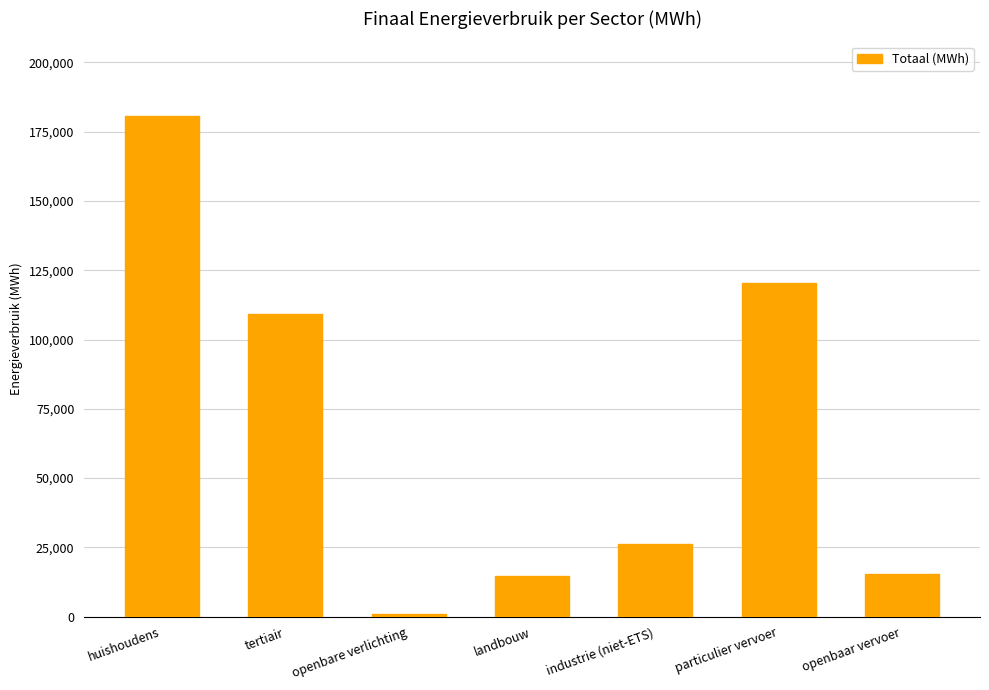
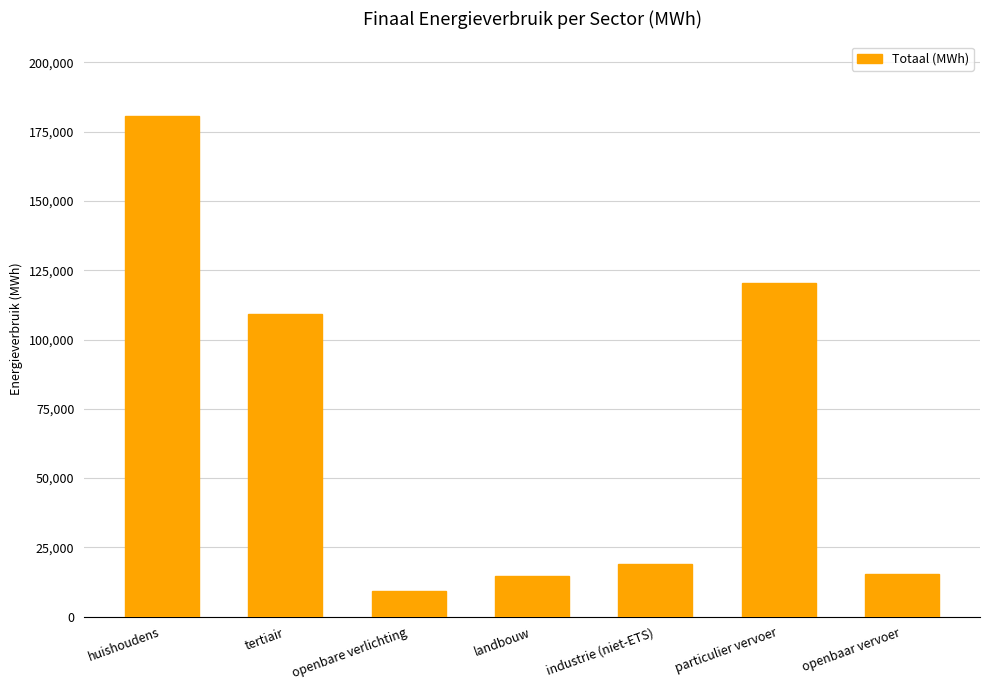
openbare verlichting: 1,000 -> 9,000
industrie (niet-ETS): 26,000 -> 19,000
